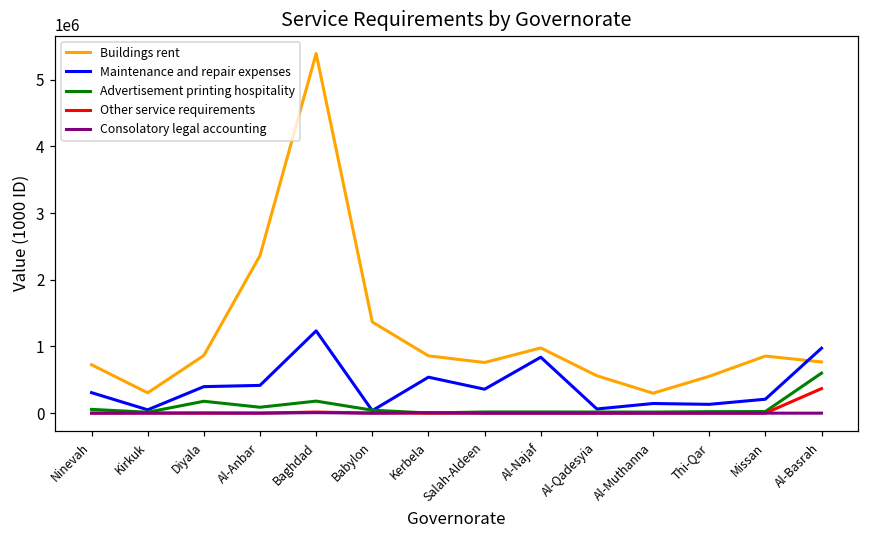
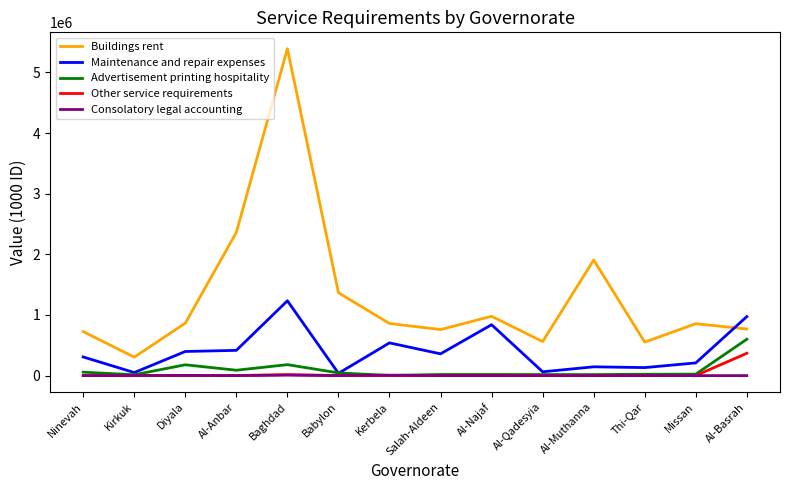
Buildings rent, Al-Muthanna: 300000 -> 1900000
